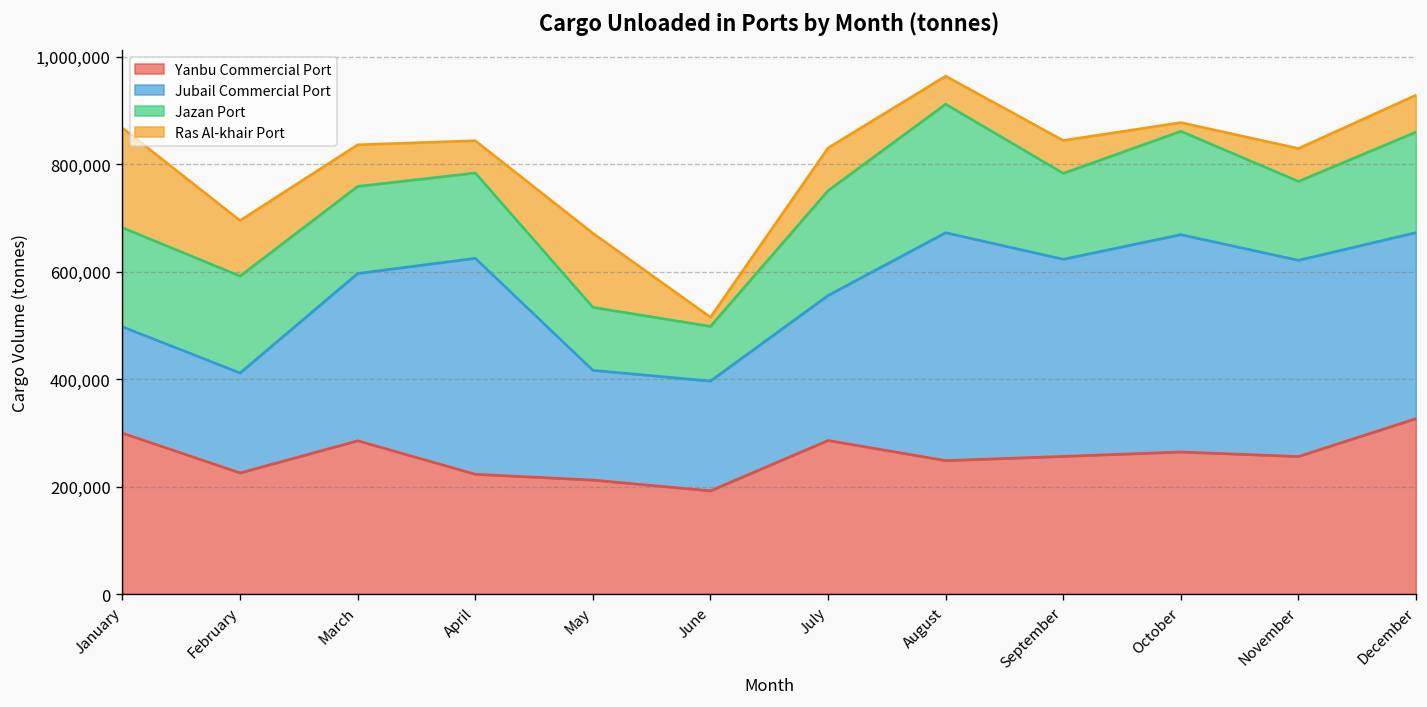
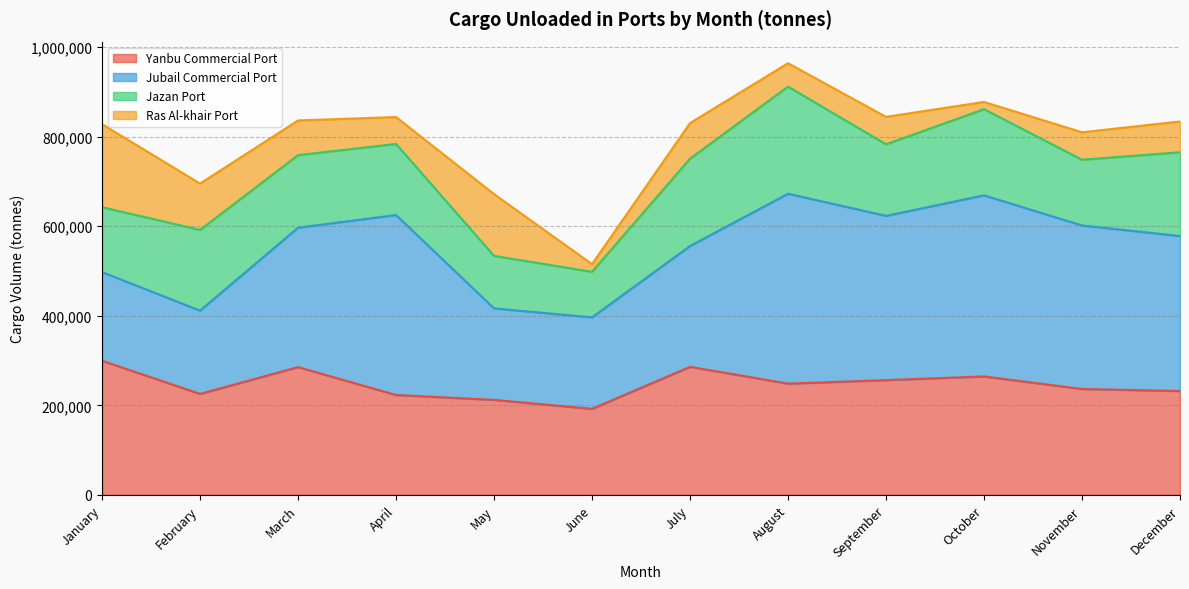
Jazan Port, January: 180,000 -> 140,000
Yanbu Commercial Port, November: 260,000 -> 240,000
Yanbu Commercial Port, December: 330,000 -> 230,000
